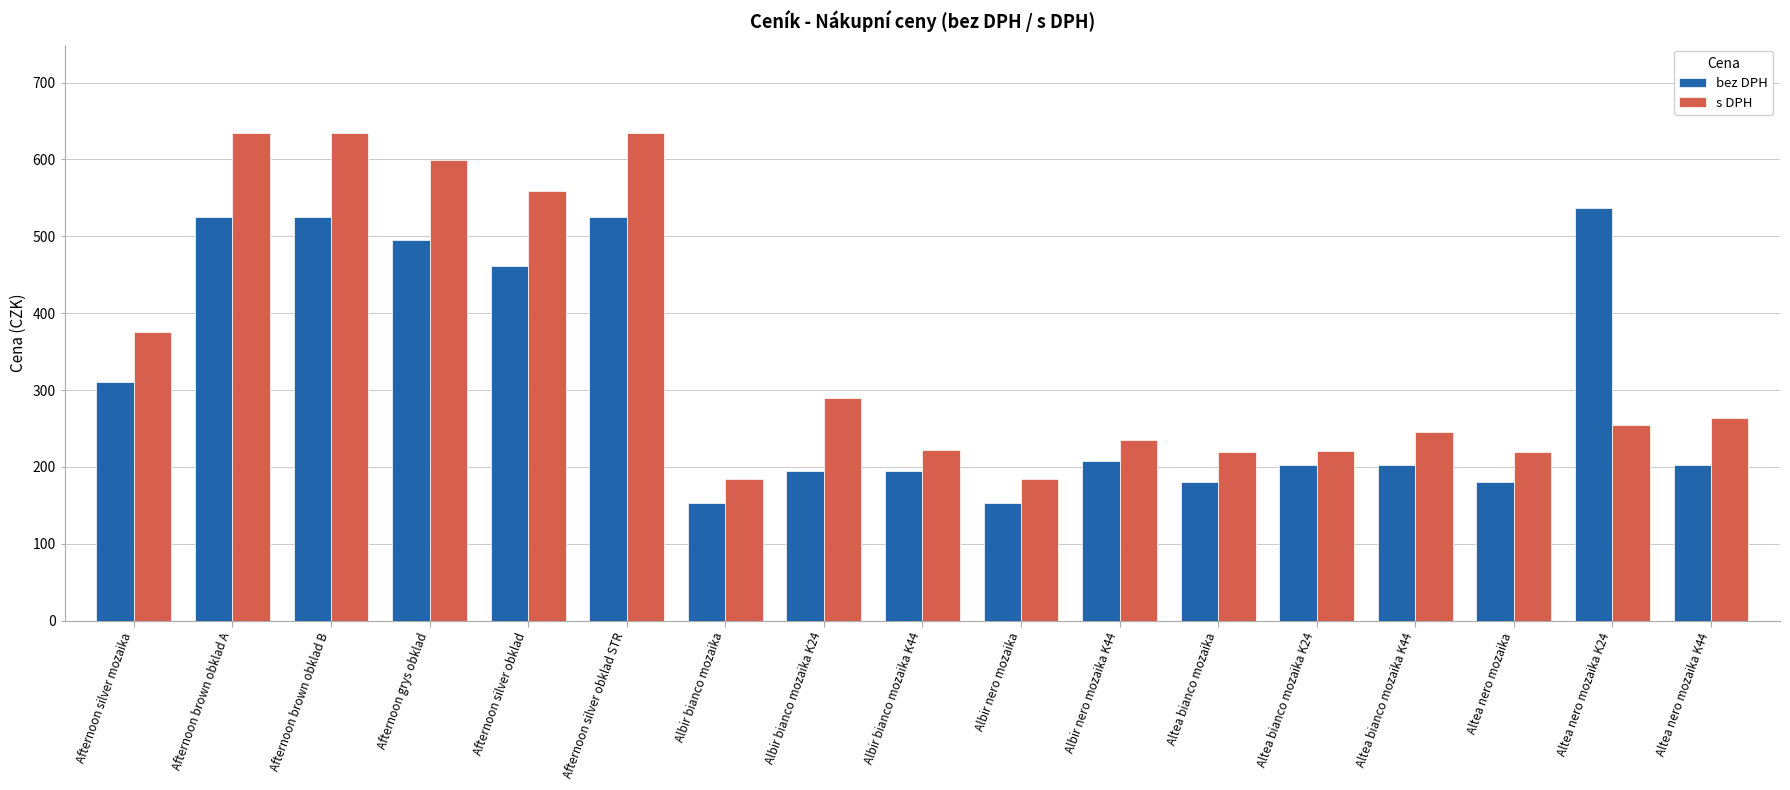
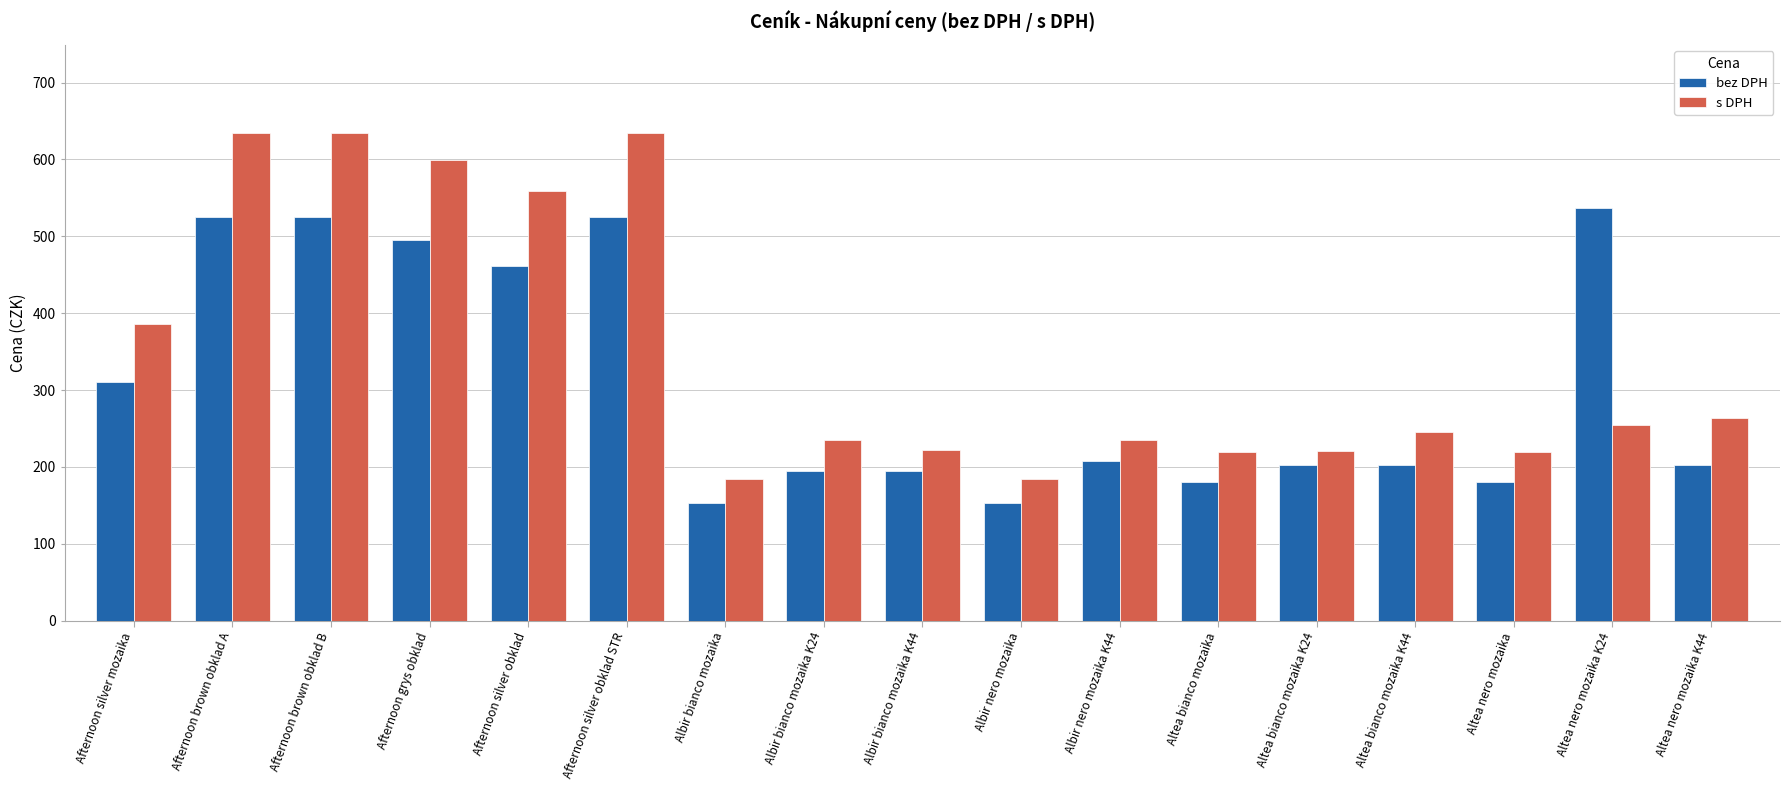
s DPH, Afternoon silver mozaika: 380 -> 390
s DPH, Albir bianco mozaika K24: 290 -> 240
